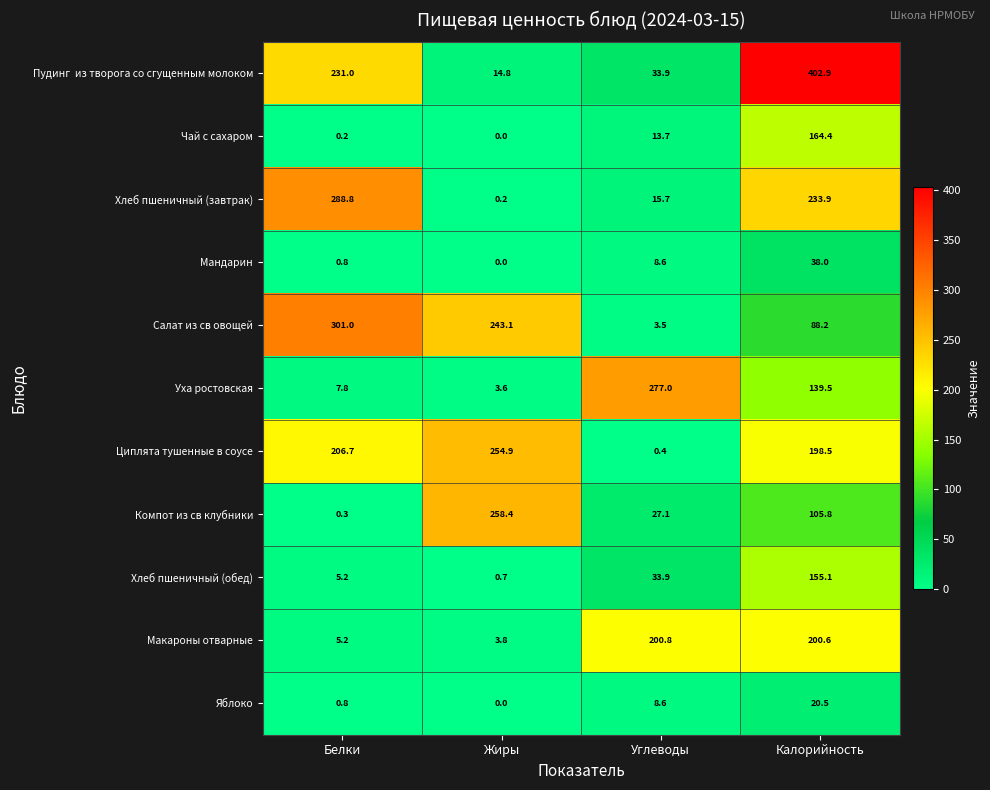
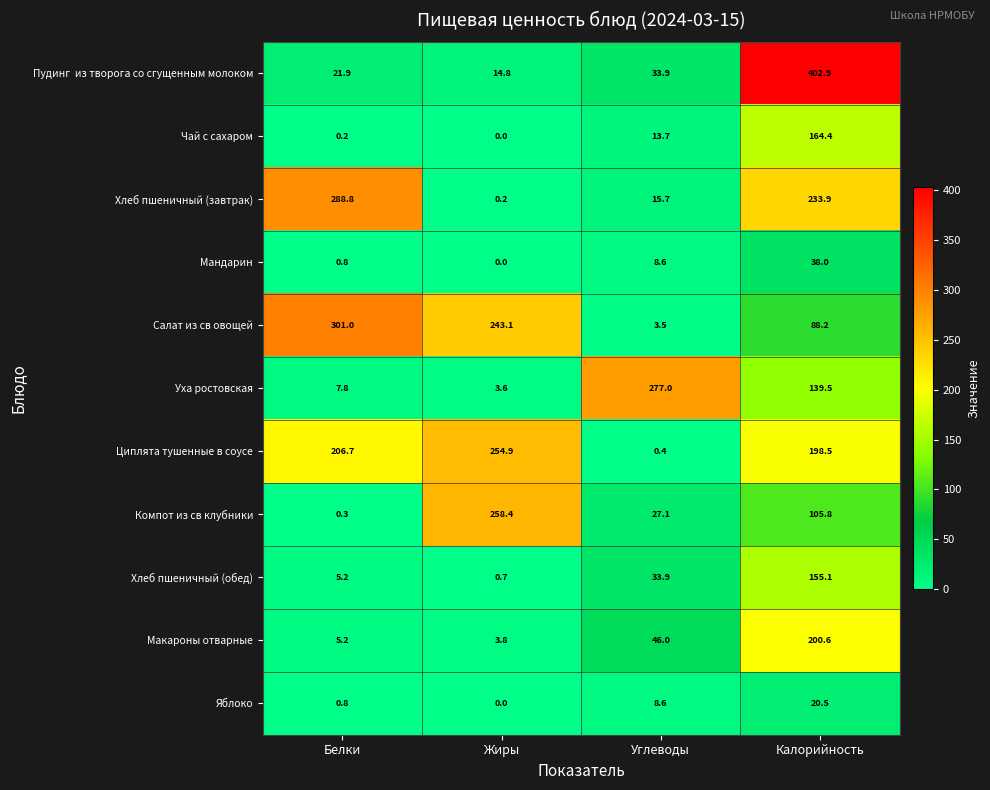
Пудинг из творога со сгущенным молоком, Белки: 231.0 -> 21.9
Макароны отварные, Углеводы: 200.8 -> 46.0
